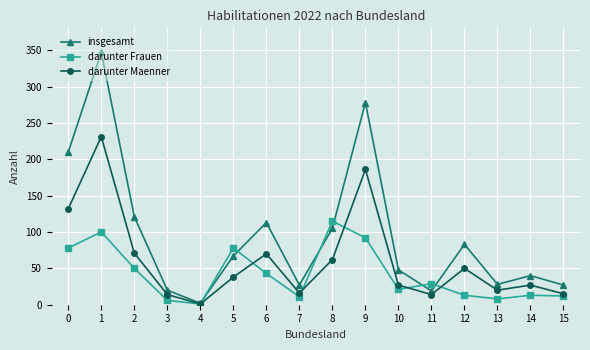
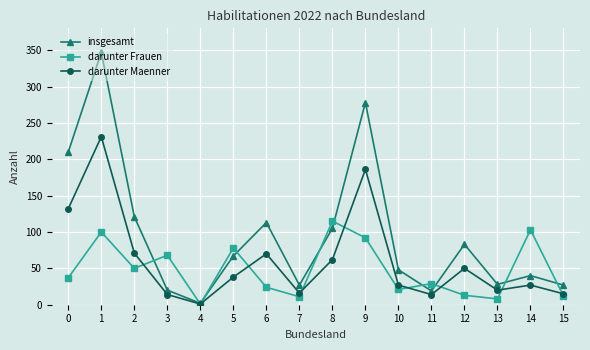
darunter Frauen, 0: 80 -> 40
darunter Frauen, 3: 10 -> 70
darunter Frauen, 6: 40 -> 20
darunter Frauen, 14: 10 -> 100
